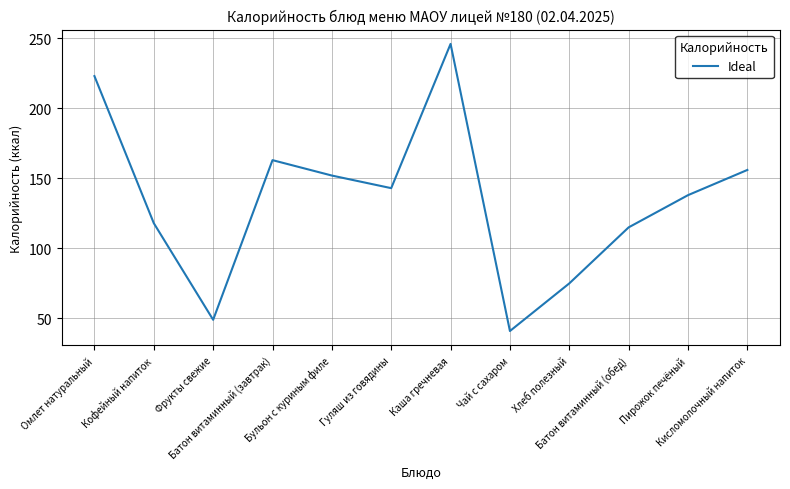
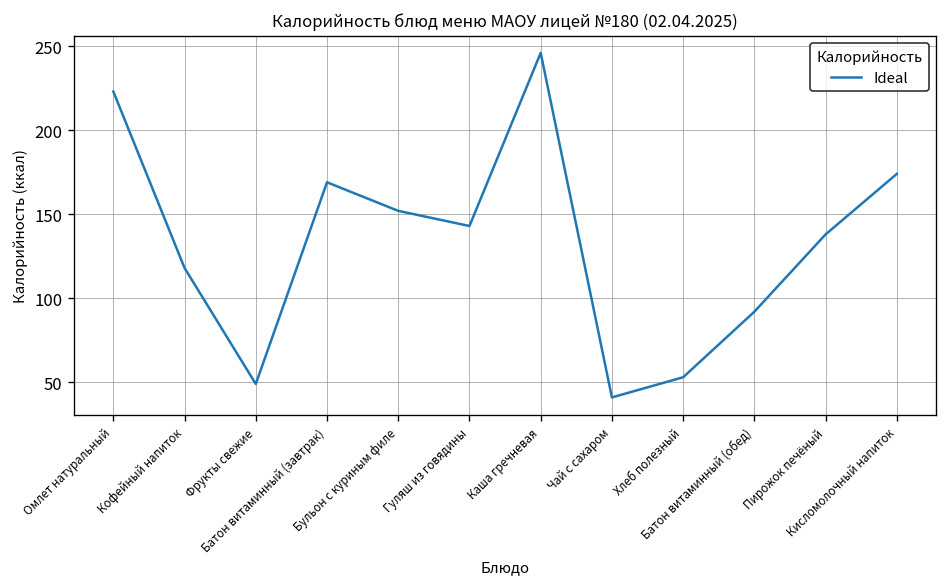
Батон витаминный (завтрак): 163 -> 169
Хлеб полезный: 75 -> 53
Батон витаминный (обед): 115 -> 92
Кисломолочный напиток: 156 -> 174
